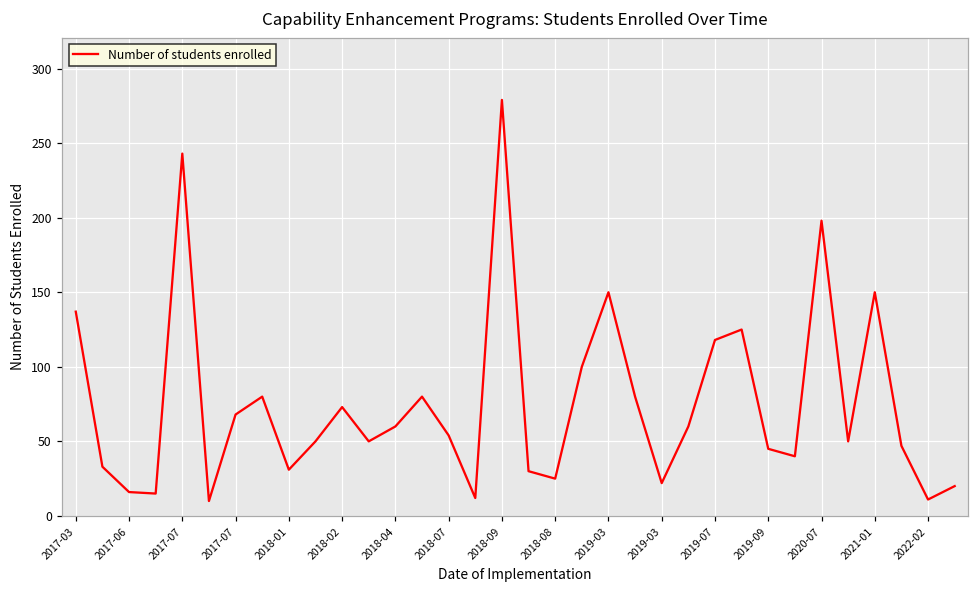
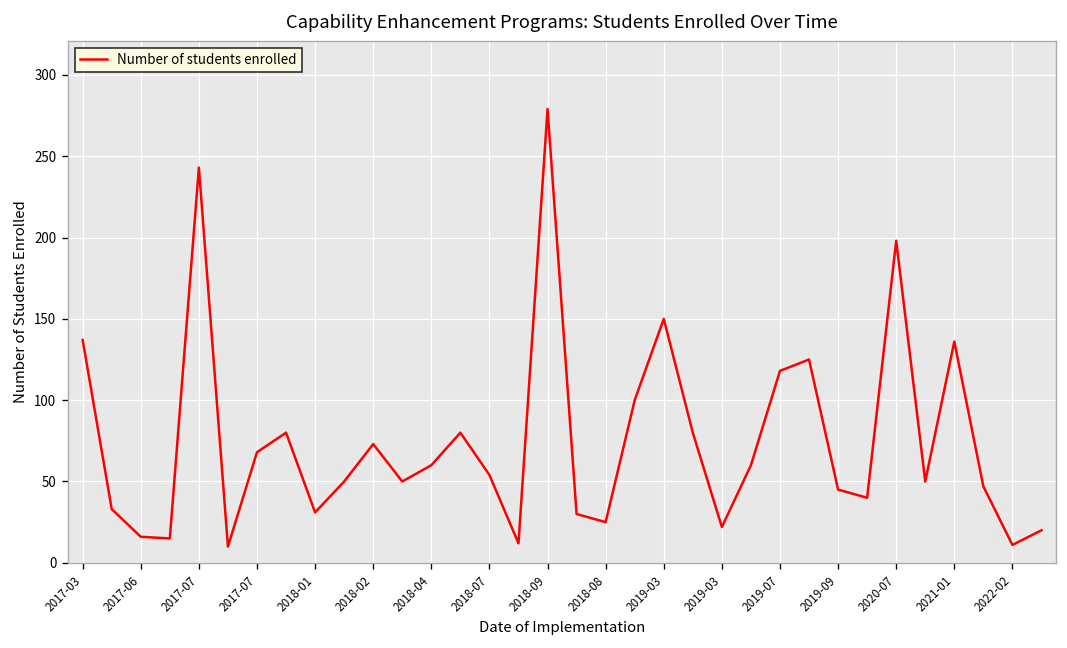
2021-01: 150 -> 136
